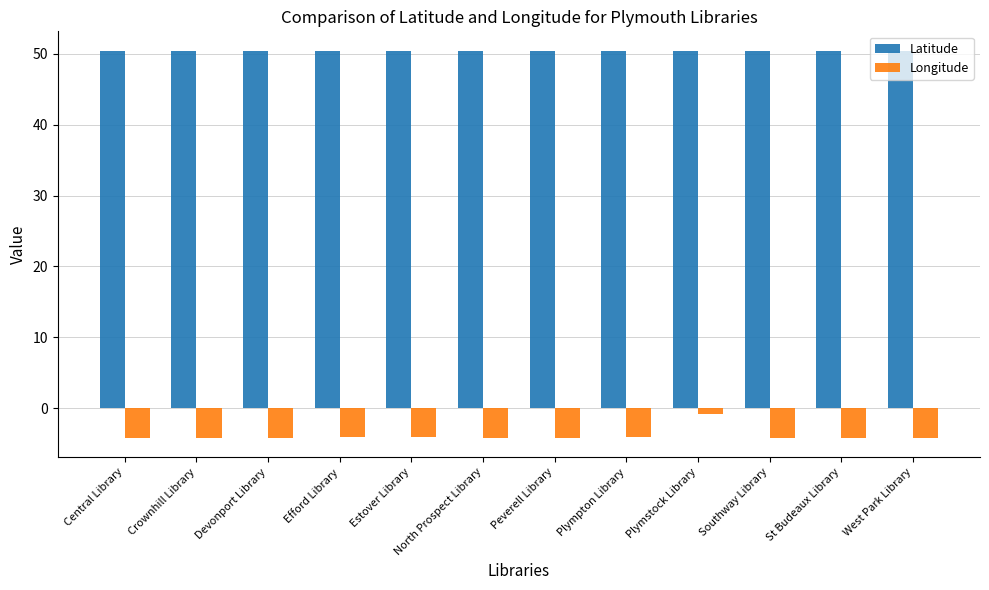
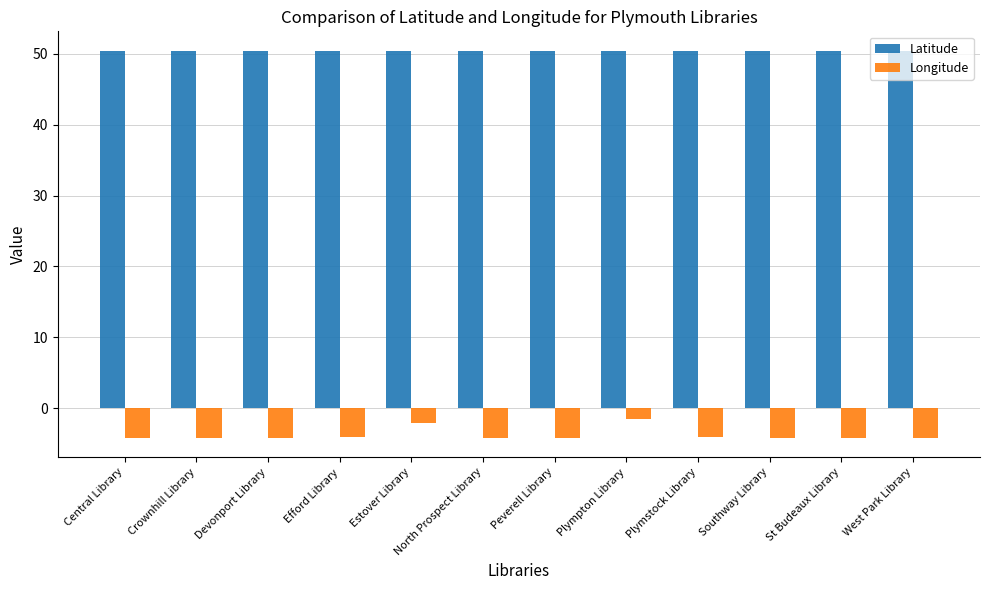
Longitude, Estover Library: -4 -> -2
Longitude, Plympton Library: -4 -> -2
Longitude, Plymstock Library: -1 -> -4
